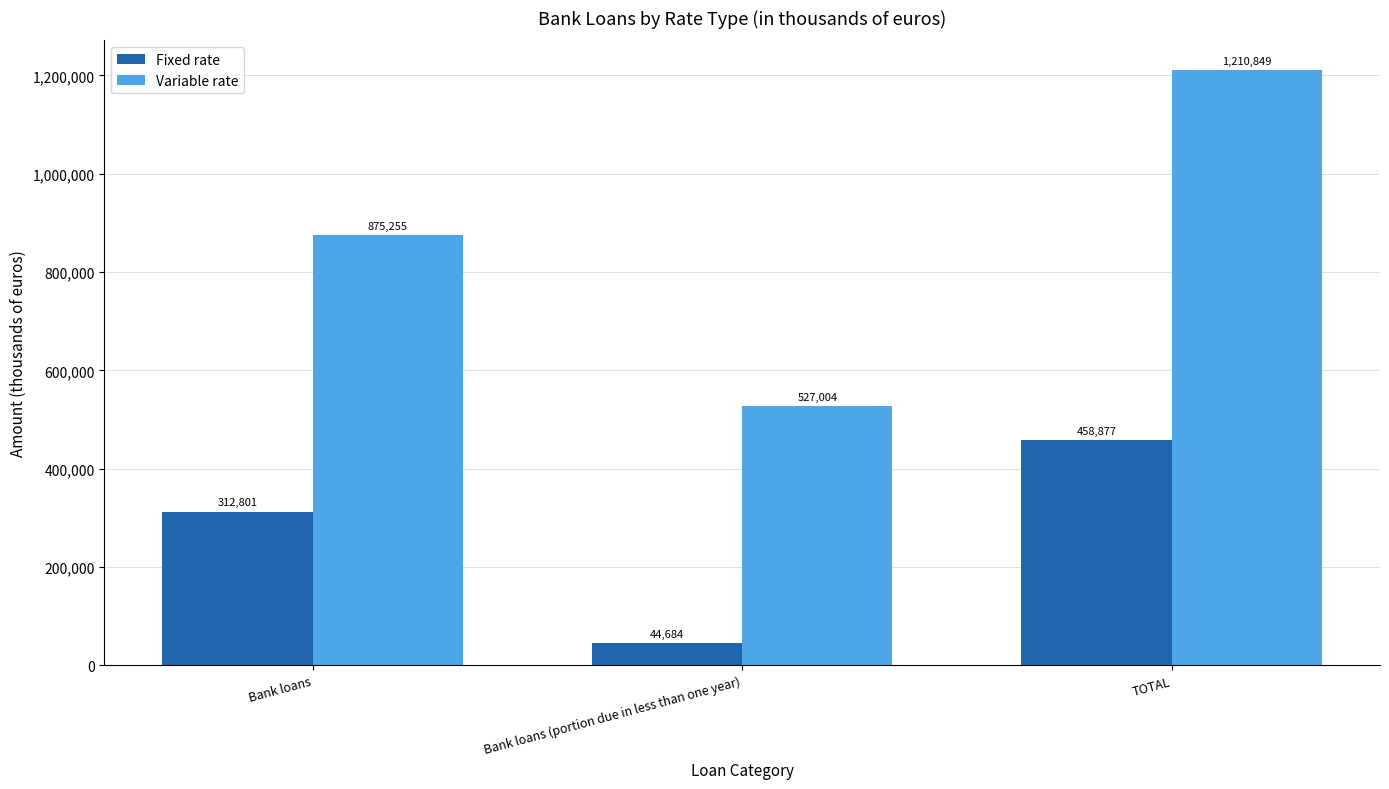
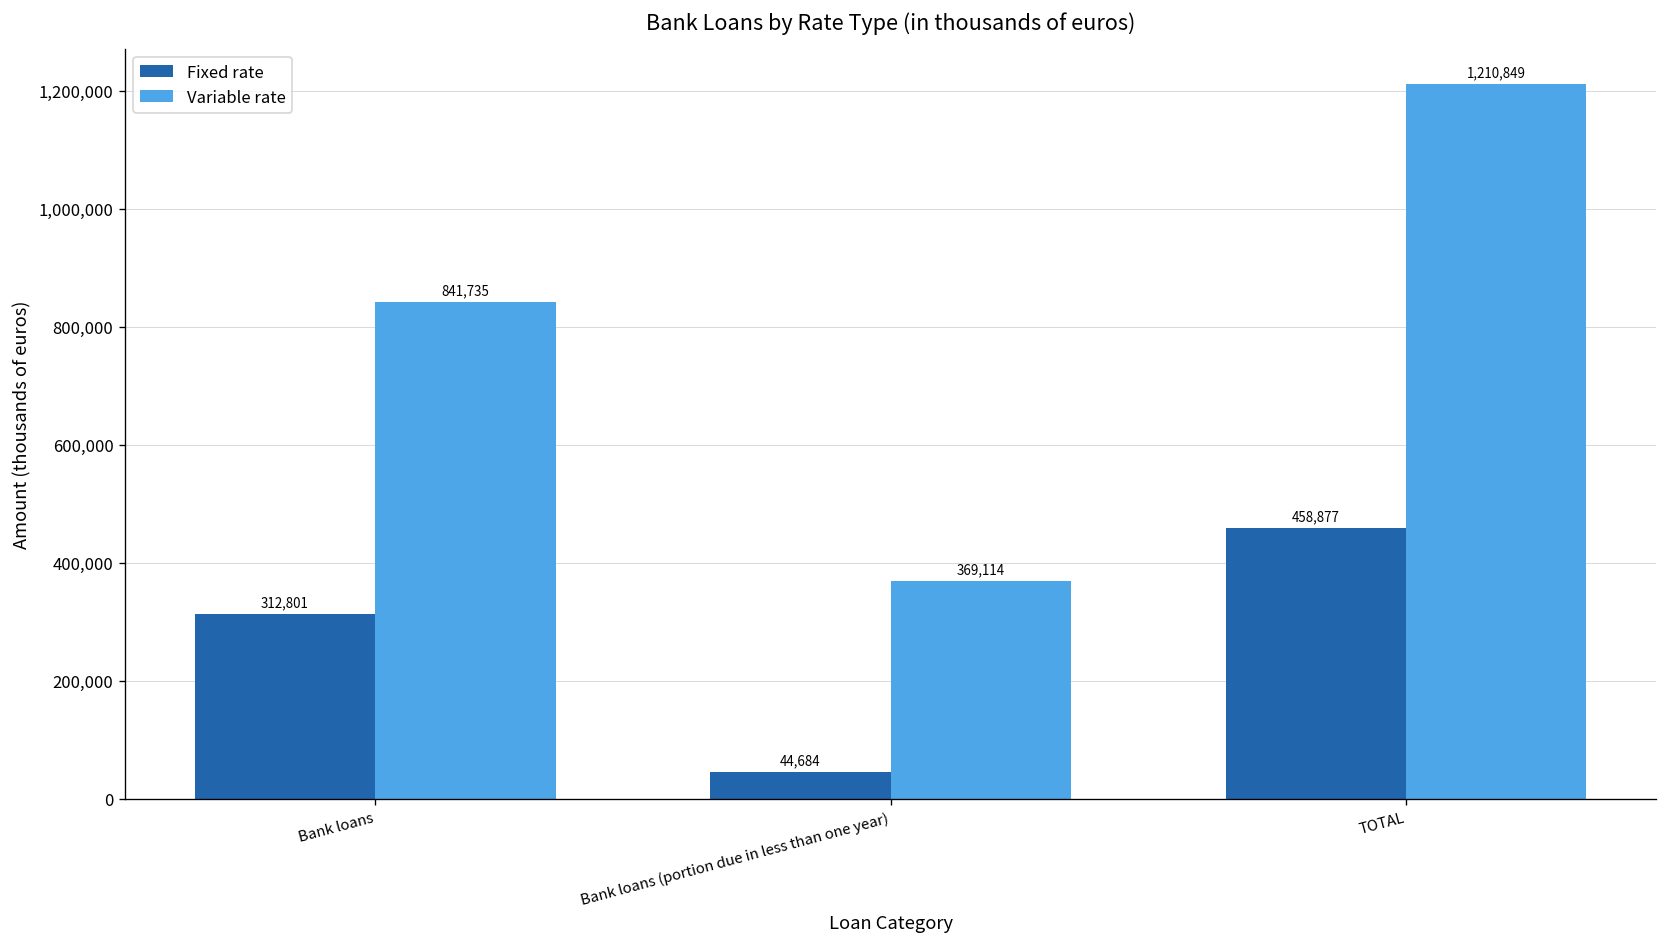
Variable rate, Bank loans: 875,255 -> 841,735
Variable rate, Bank loans (portion due in less than one year): 527,004 -> 369,114
